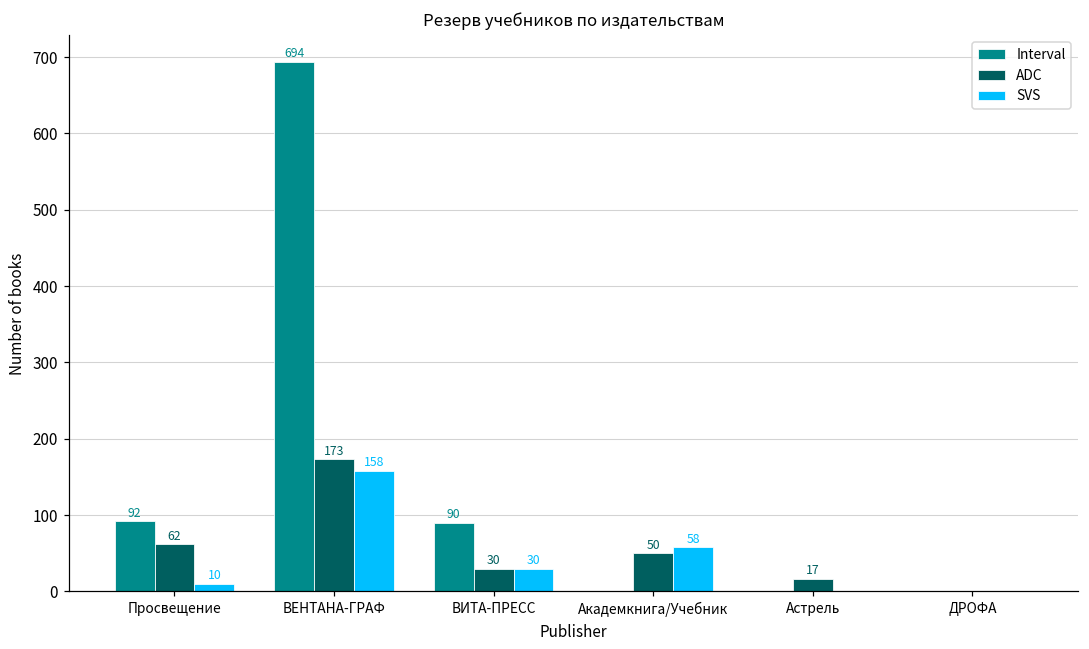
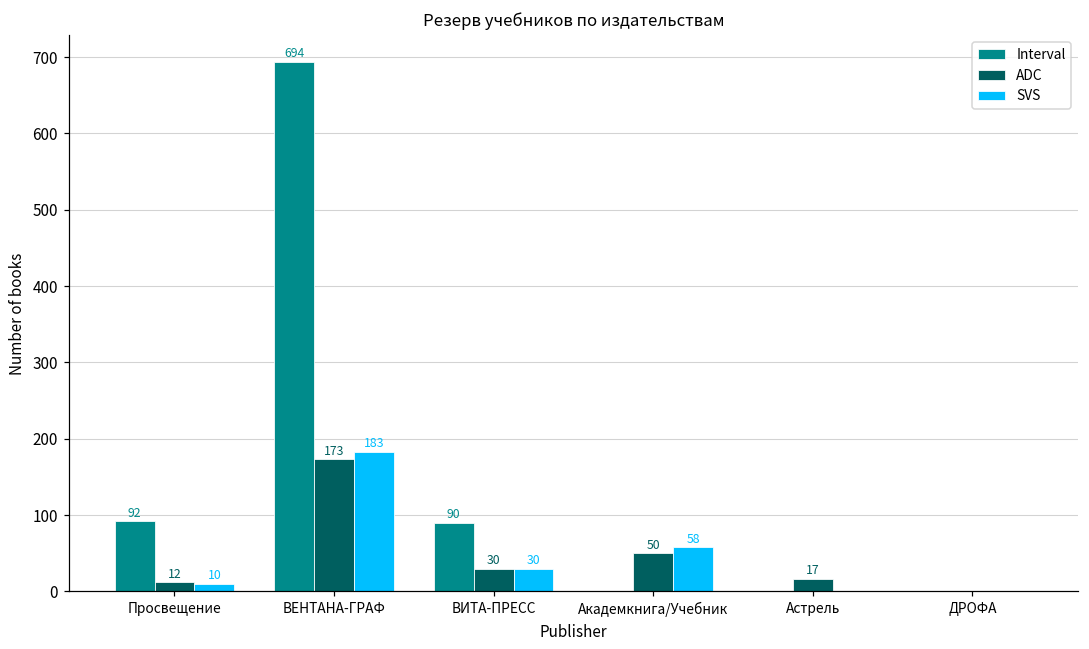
ADC, Просвещение: 62 -> 12
SVS, ВЕНТАНА-ГРАФ: 158 -> 183
